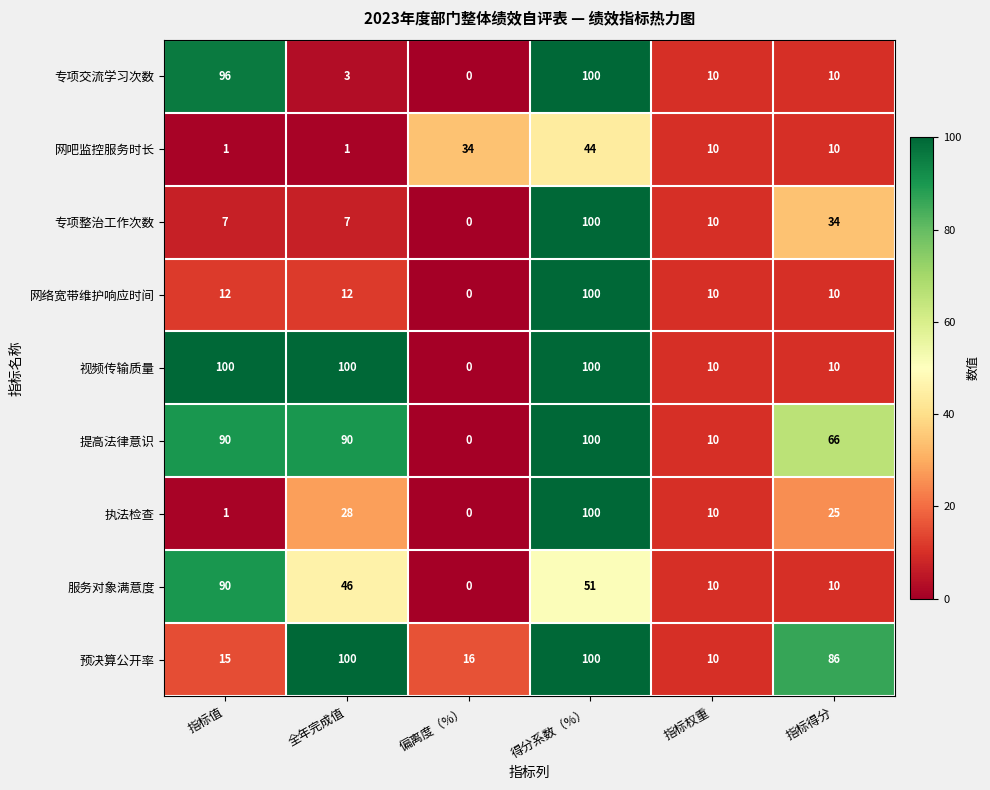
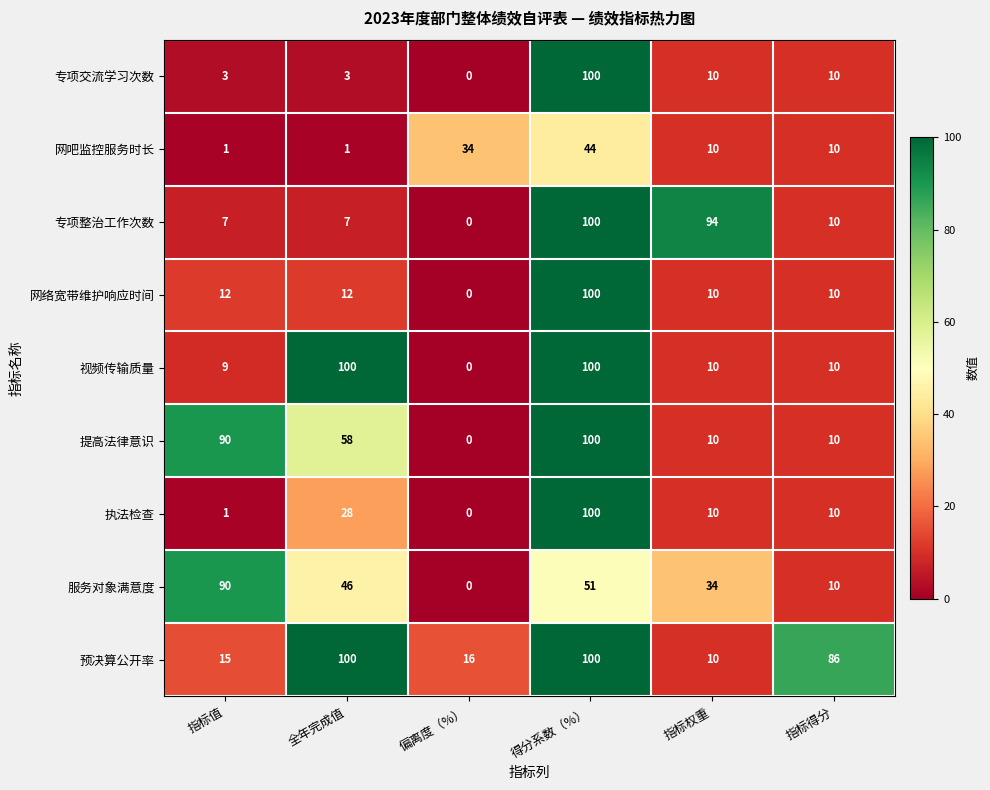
专项交流学习次数, 指标值: 96 -> 3
专项整治工作次数, 指标权重: 10 -> 94
专项整治工作次数, 指标得分: 34 -> 10
视频传输质量, 指标值: 100 -> 9
提高法律意识, 全年完成值: 90 -> 58
提高法律意识, 指标得分: 66 -> 10
执法检查, 指标得分: 25 -> 10
服务对象满意度, 指标权重: 10 -> 34
